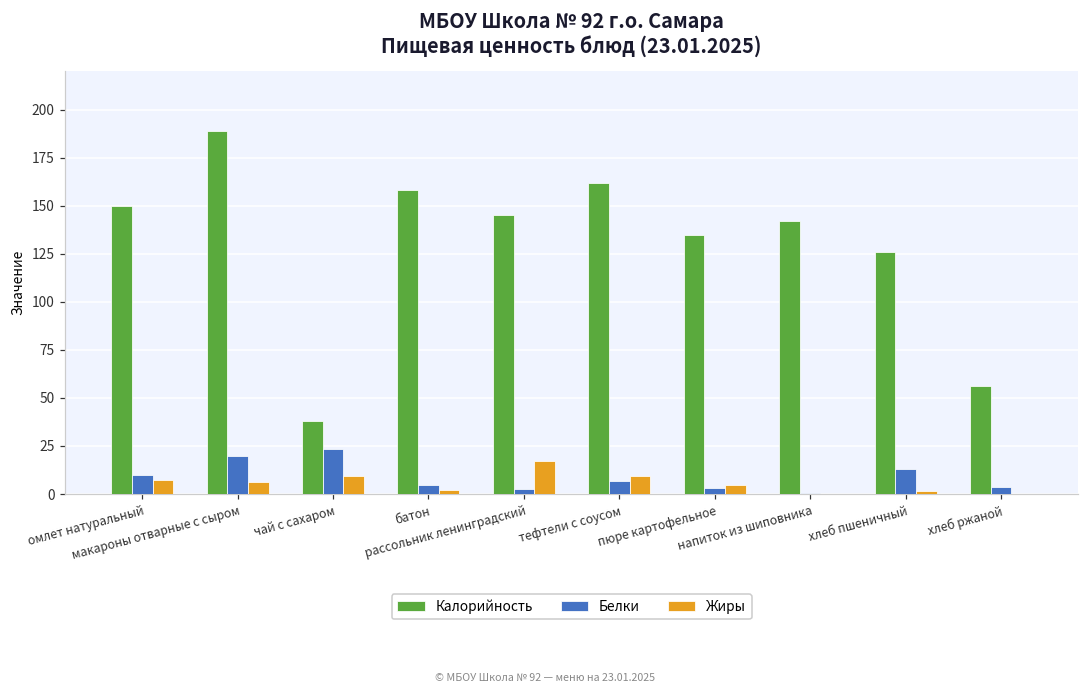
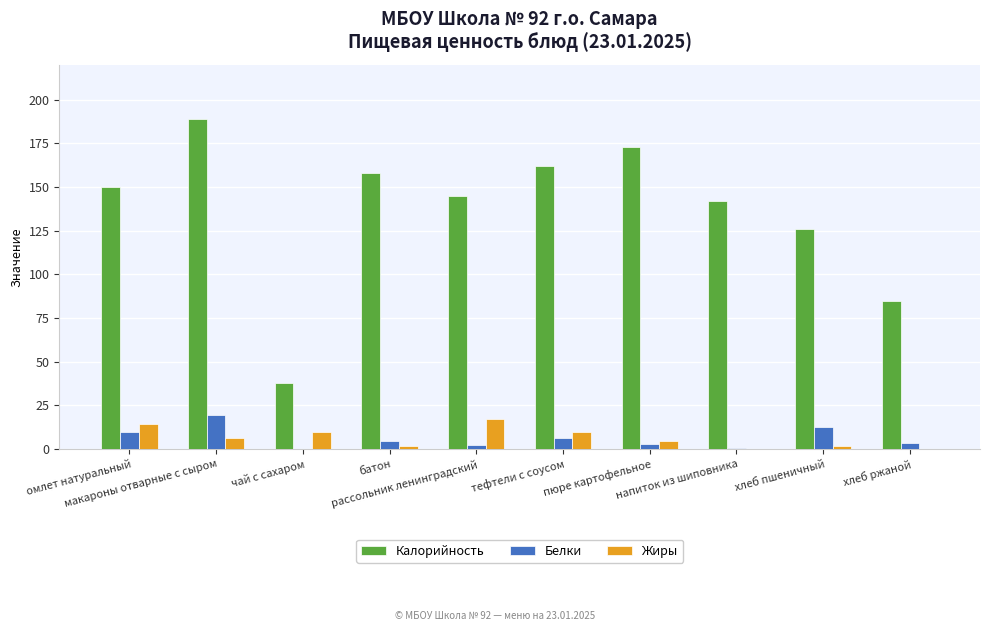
Жиры, омлет натуральный: 7 -> 14
Белки, чай с сахаром: 23 -> 0
Калорийность, пюре картофельное: 135 -> 173
Калорийность, хлеб ржаной: 56 -> 85
